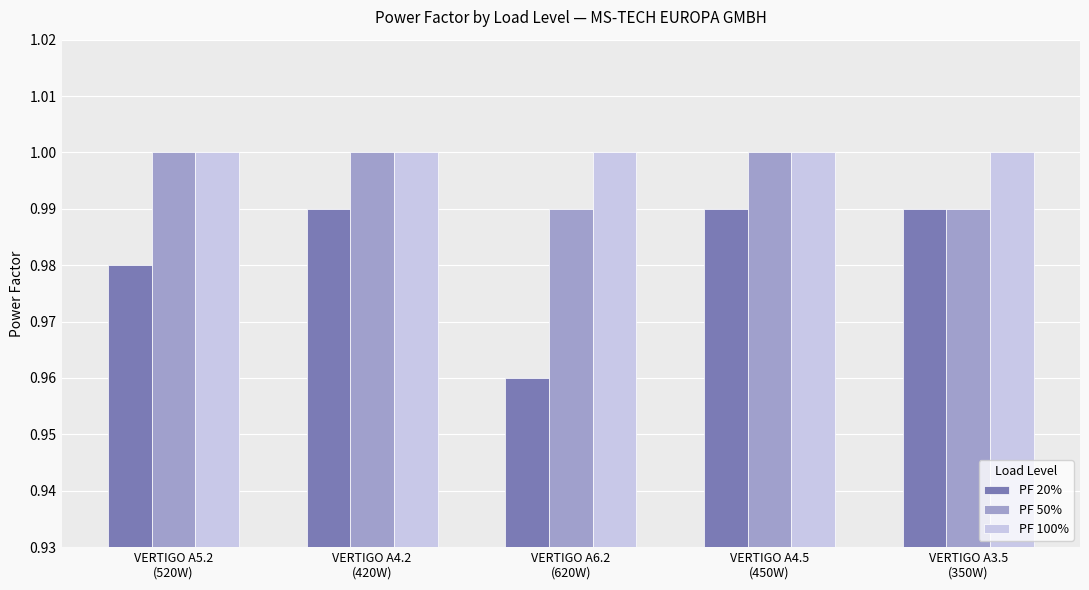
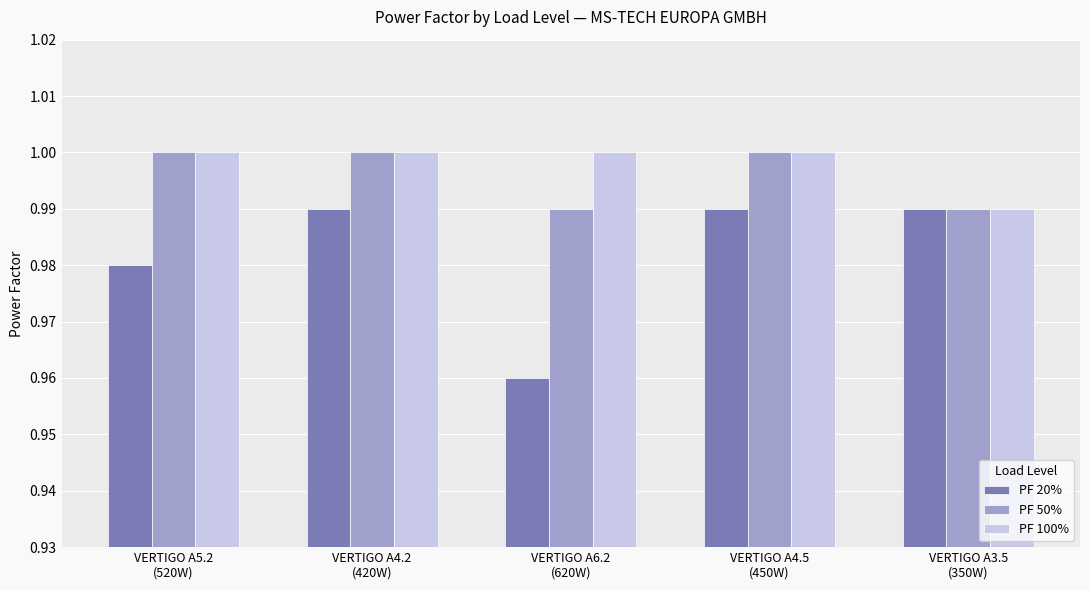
PF 100%, VERTIGO A3.5 (350W): 1.00 -> 0.99
